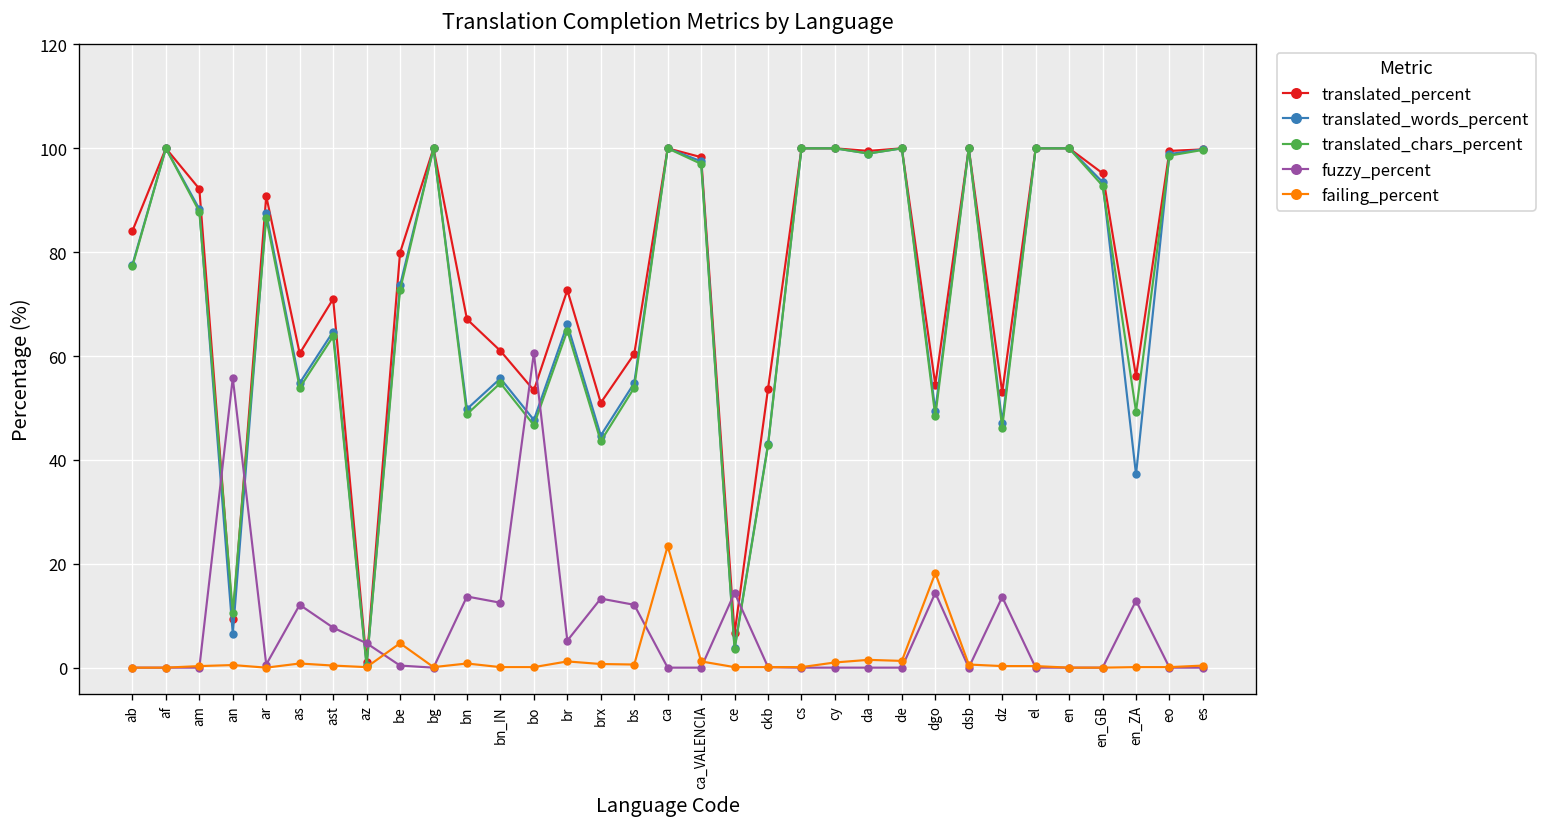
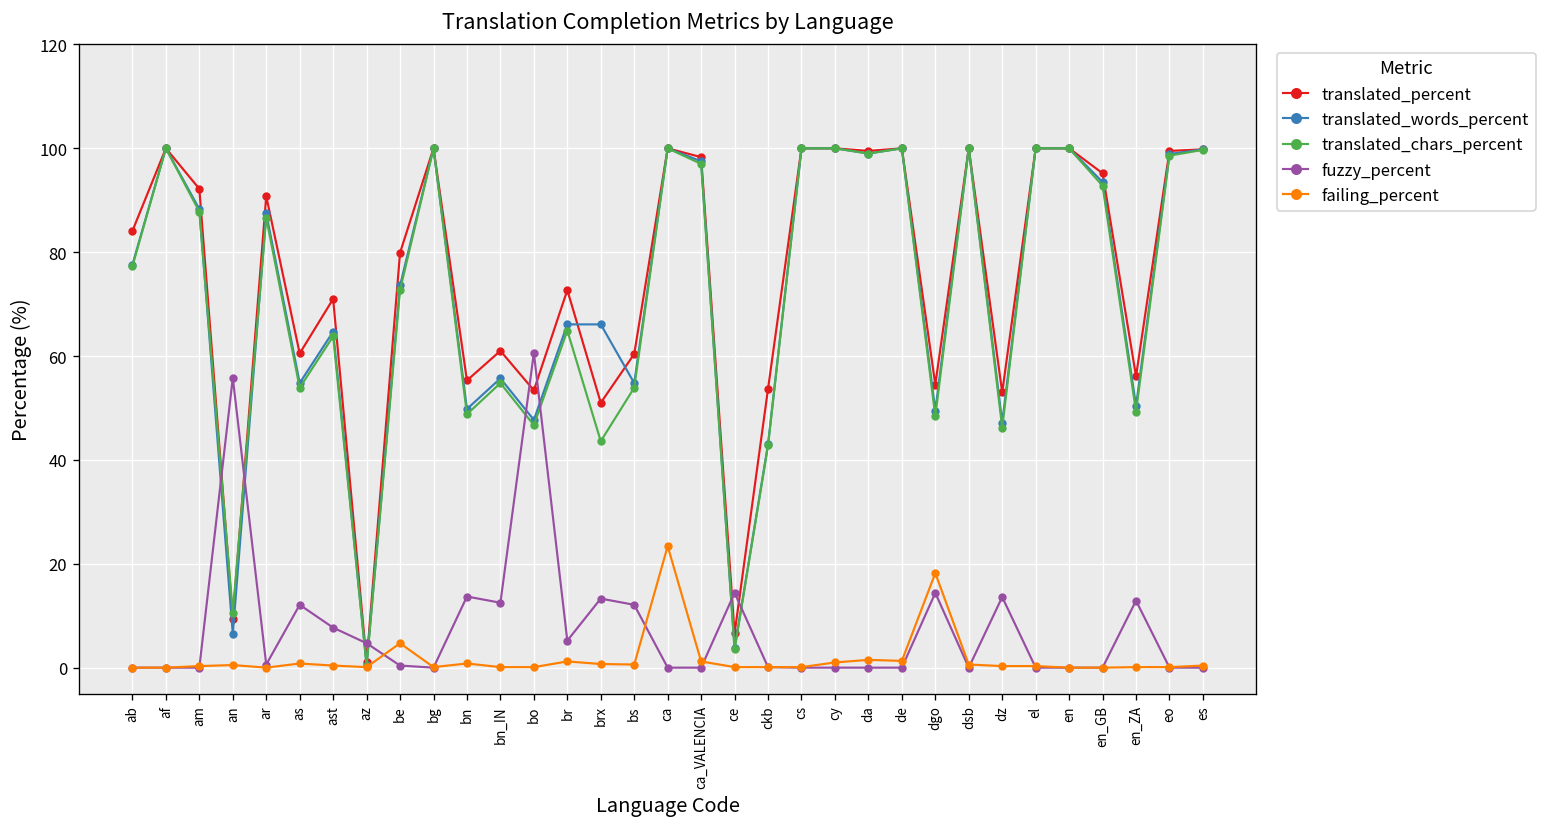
translated_percent, bn: 67 -> 55
translated_words_percent, brx: 45 -> 66
translated_words_percent, en_ZA: 37 -> 50
